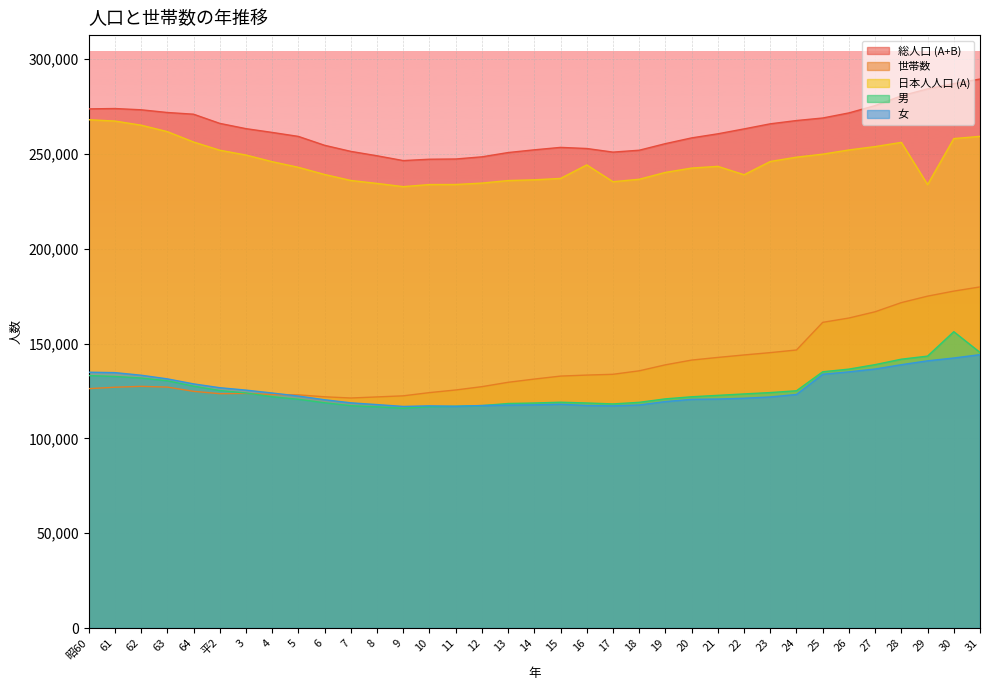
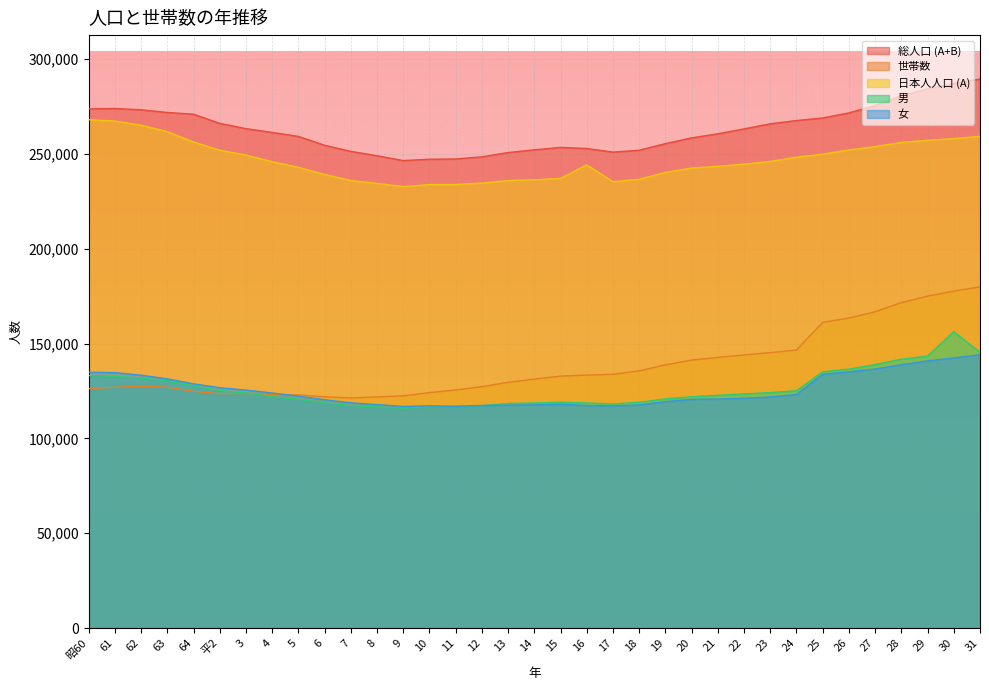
日本人人口 (A), 22: 239,000 -> 245,000
日本人人口 (A), 29: 234,000 -> 257,000
